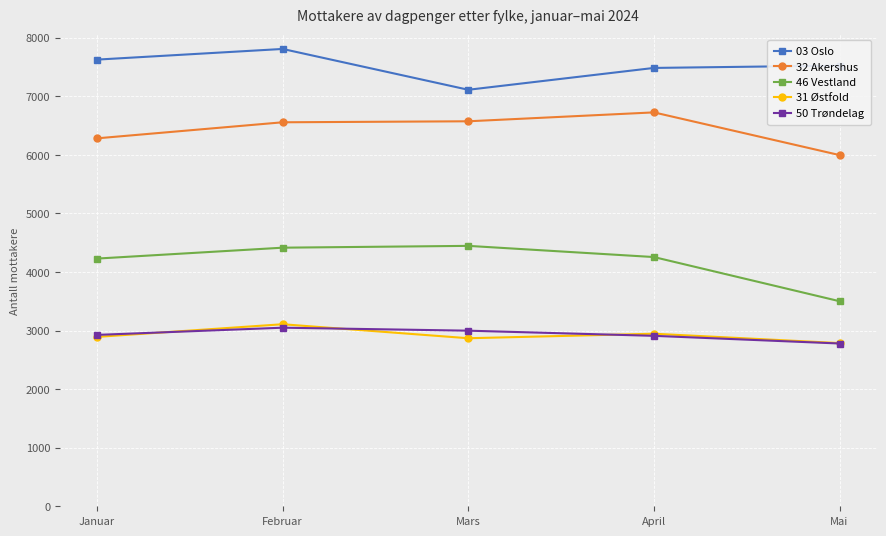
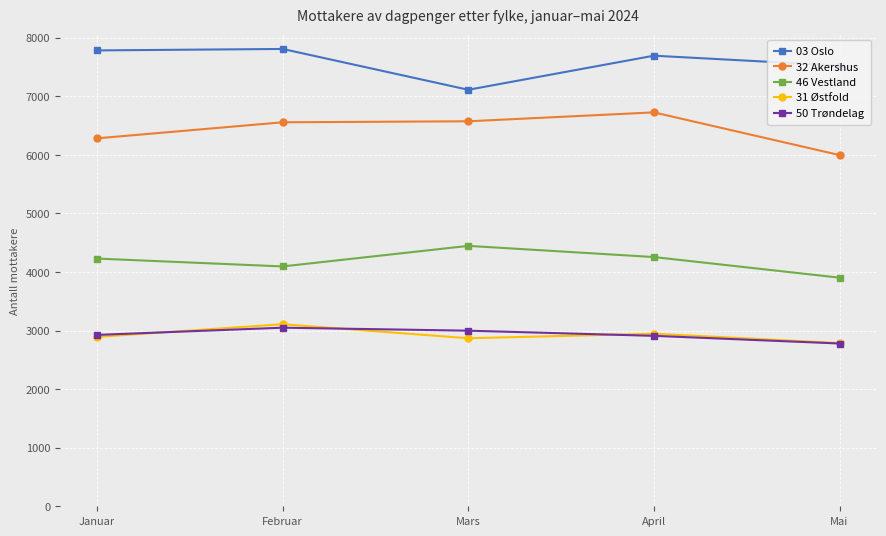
03 Oslo, Januar: 7600 -> 7800
46 Vestland, Februar: 4400 -> 4100
03 Oslo, April: 7500 -> 7700
46 Vestland, Mai: 3500 -> 3900
